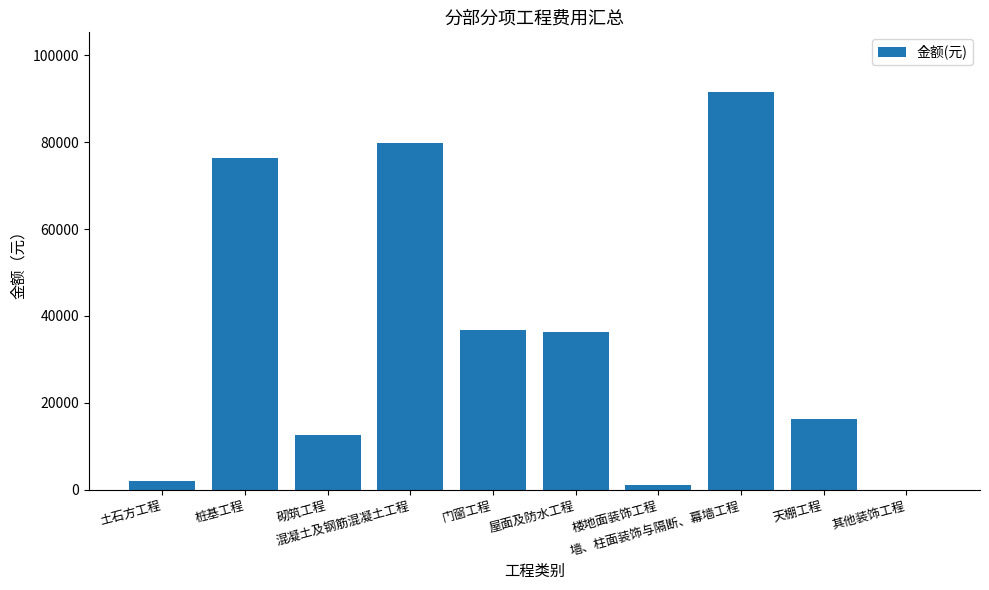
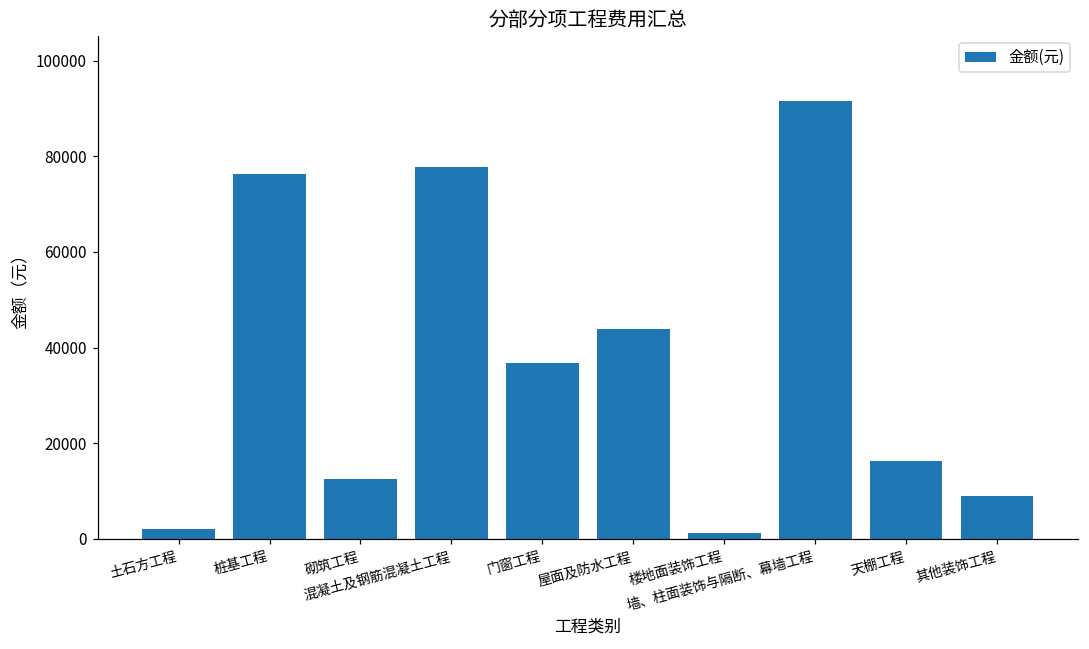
混凝土及钢筋混凝土工程: 80000 -> 78000
屋面及防水工程: 36000 -> 44000
其他装饰工程: 0 -> 9000
